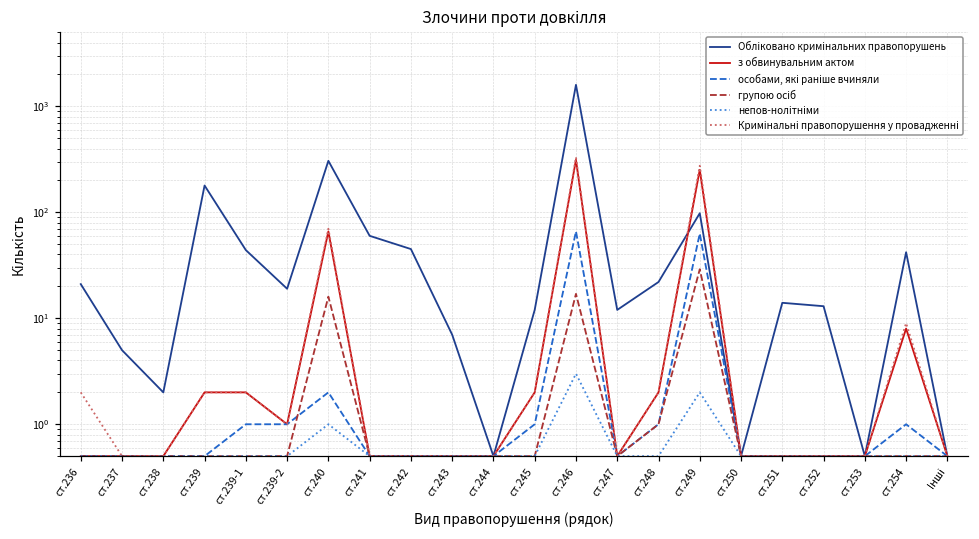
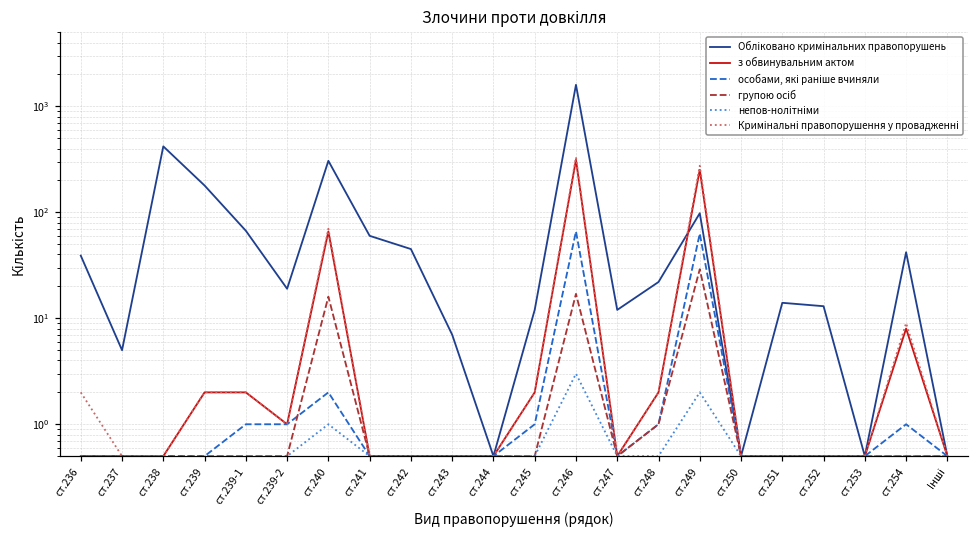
Обліковано кримінальних правопорушень, ст.236: 21 -> 39
Обліковано кримінальних правопорушень, ст.238: 2 -> 400
Обліковано кримінальних правопорушень, ст.239-1: 40 -> 70
